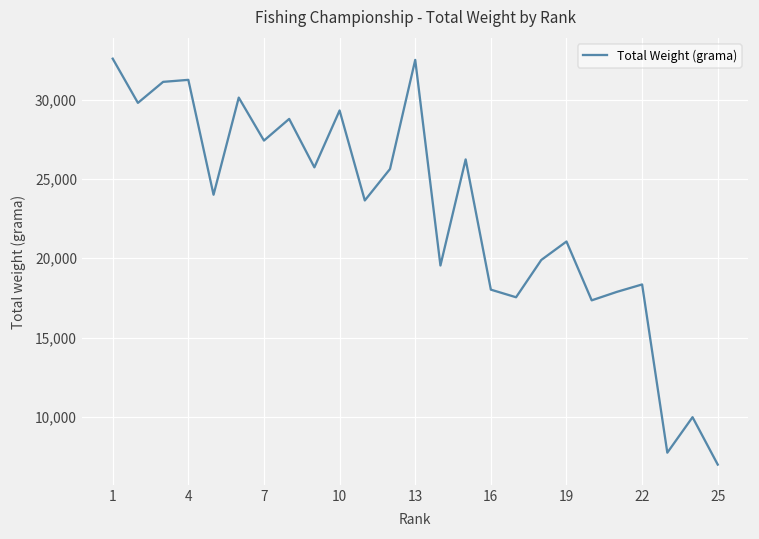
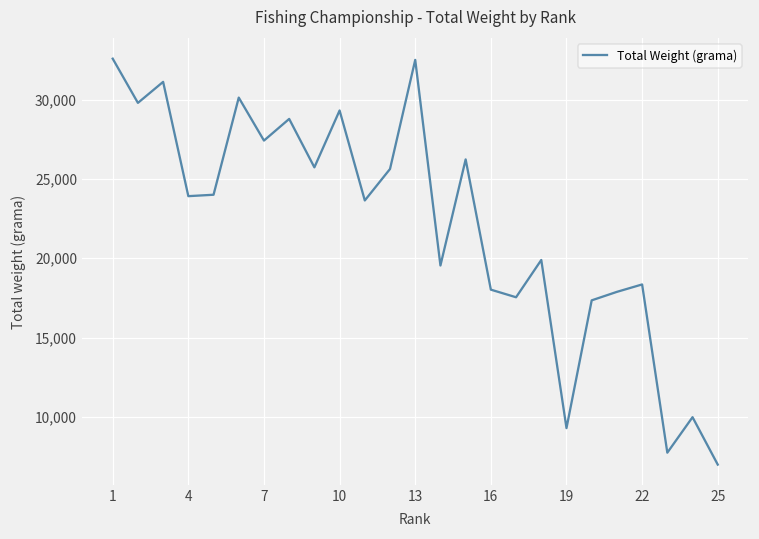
4: 31,200 -> 23,900
19: 21,100 -> 9,300
